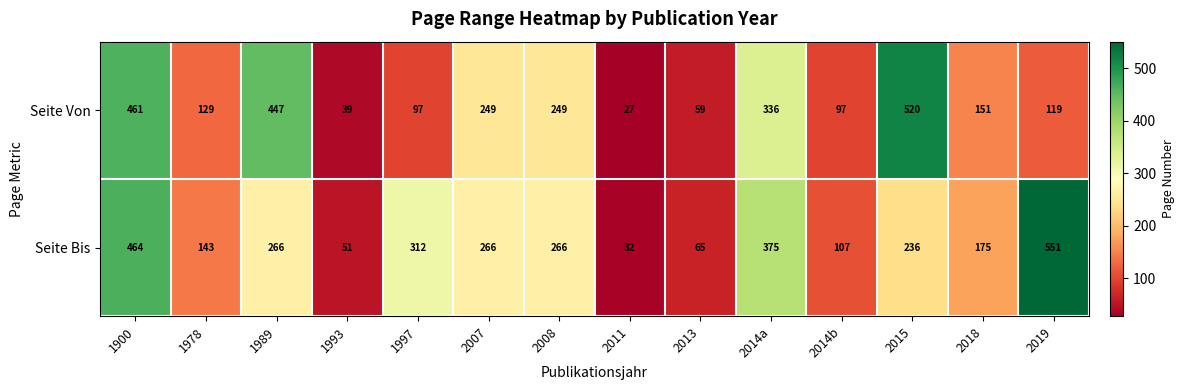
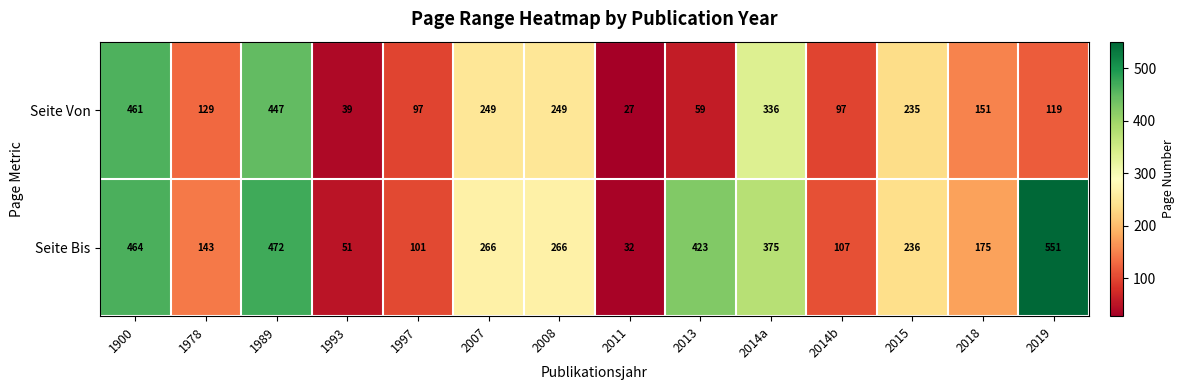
Seite Von, 2015: 520 -> 235
Seite Bis, 1989: 266 -> 472
Seite Bis, 1997: 312 -> 101
Seite Bis, 2013: 65 -> 423
